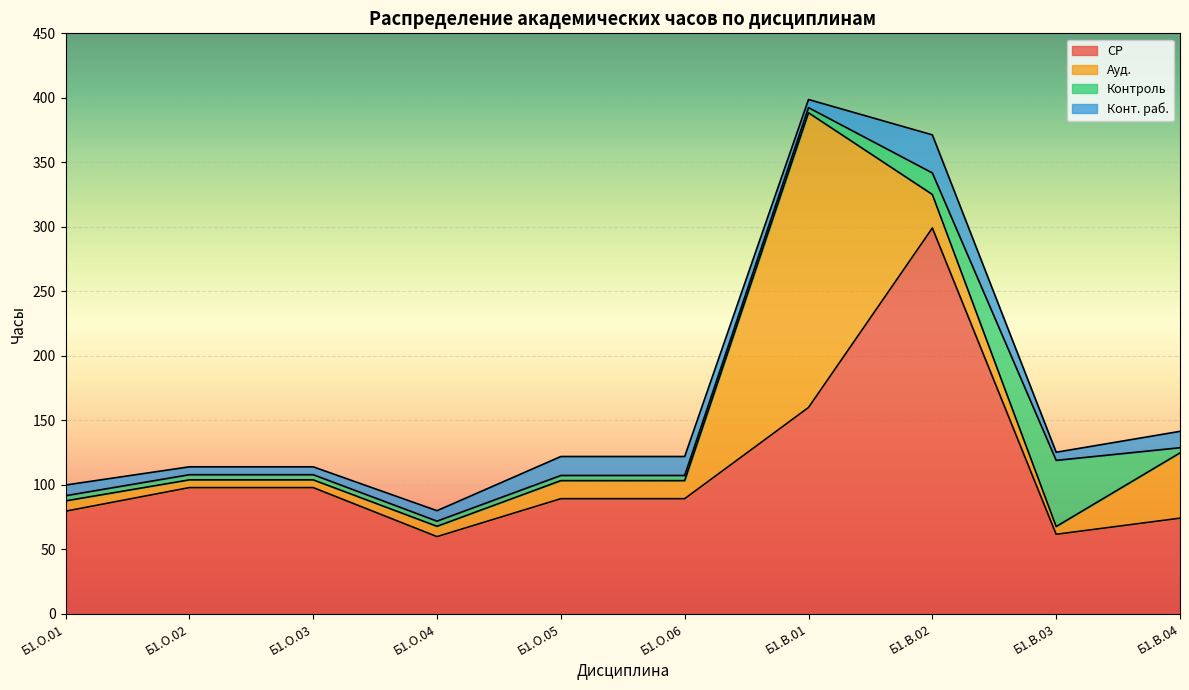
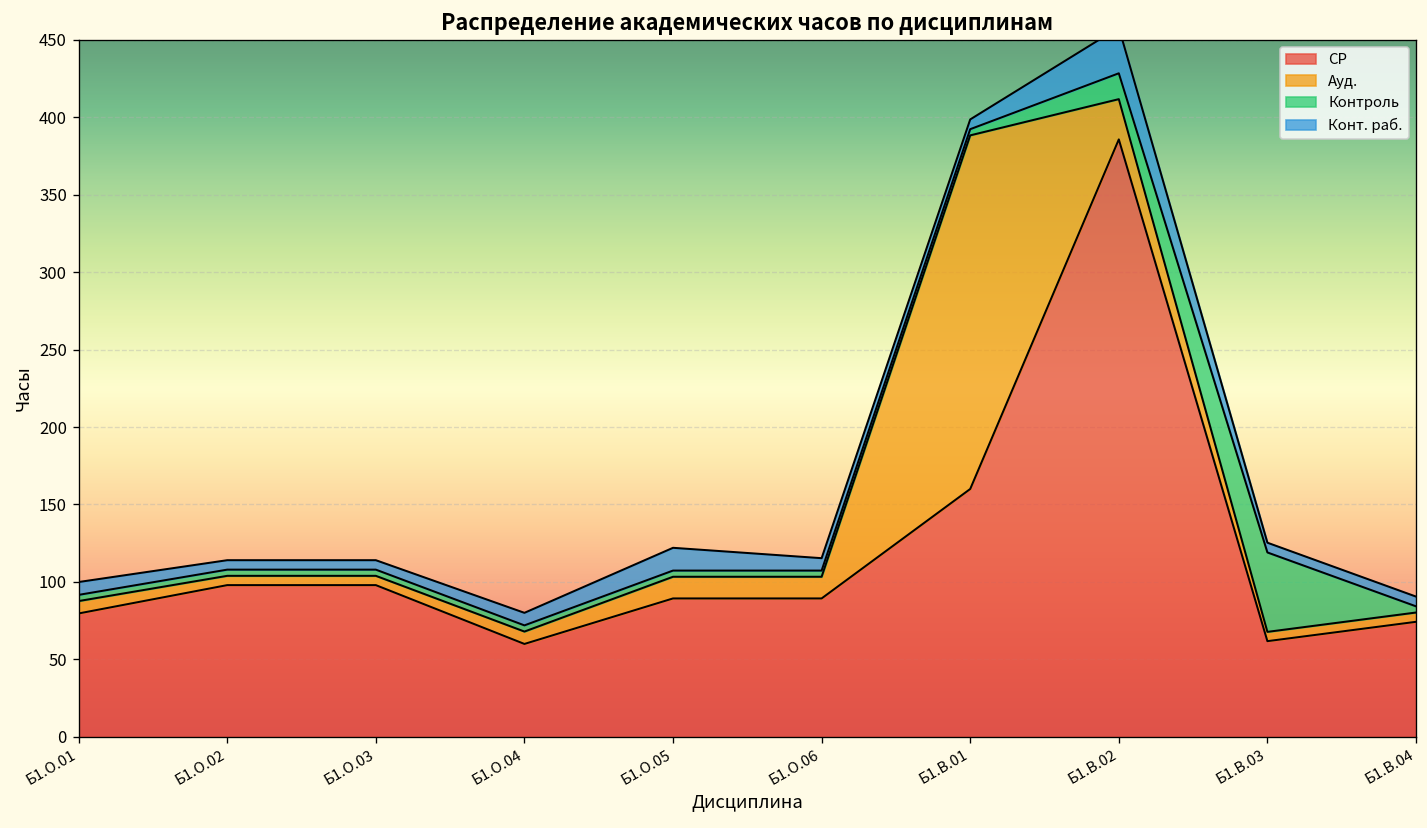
Конт. раб., Б1.О.06: 15 -> 8
СР, Б1.В.02: 299 -> 386
Ауд., Б1.В.04: 51 -> 6
Конт. раб., Б1.В.04: 13 -> 6
